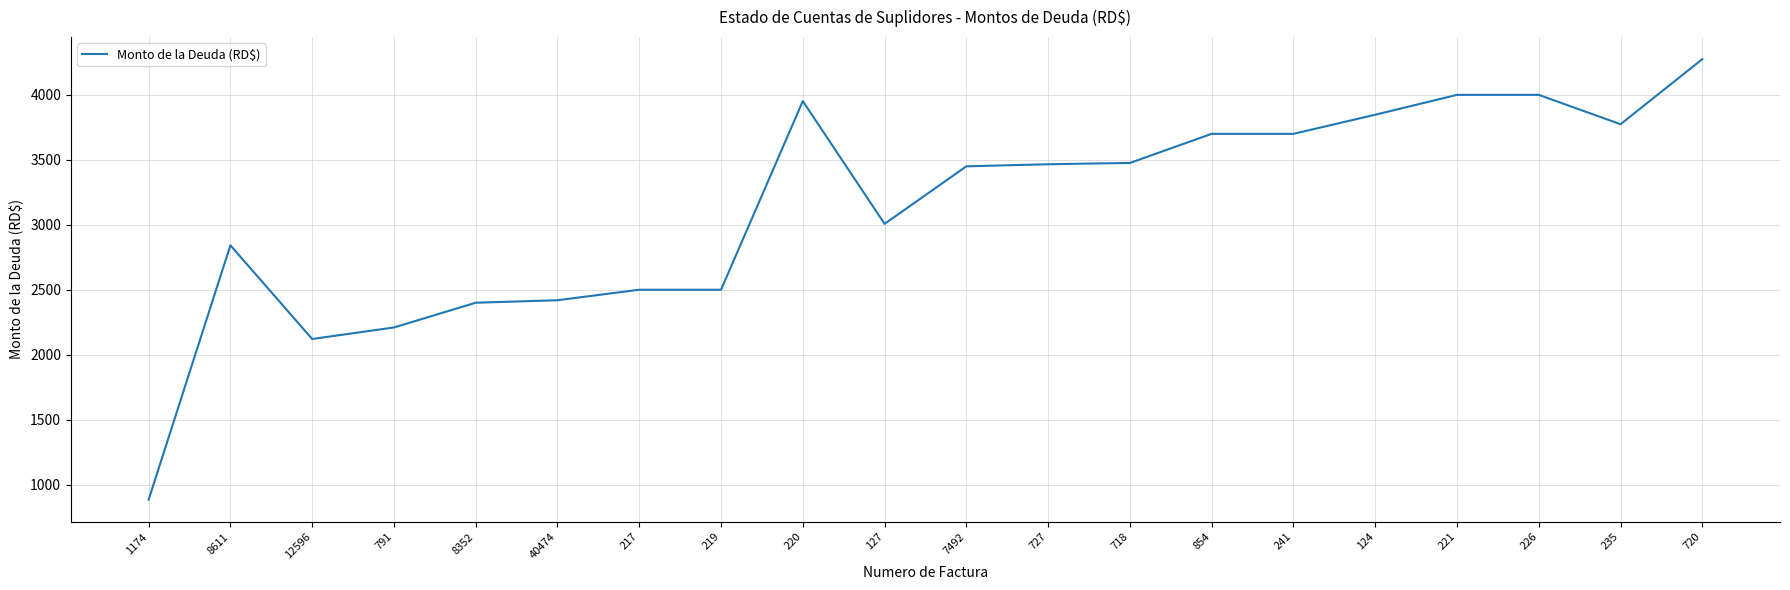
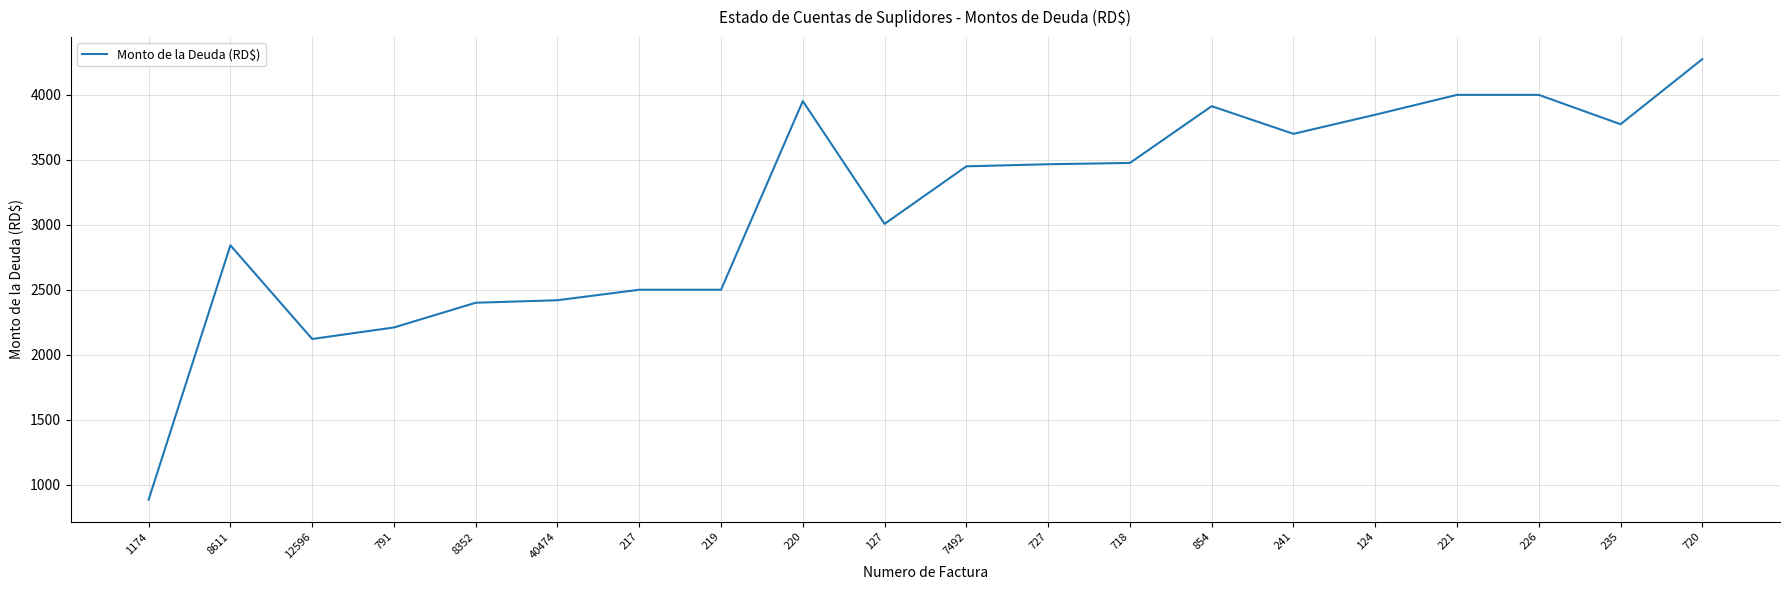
854: 3700 -> 3910
